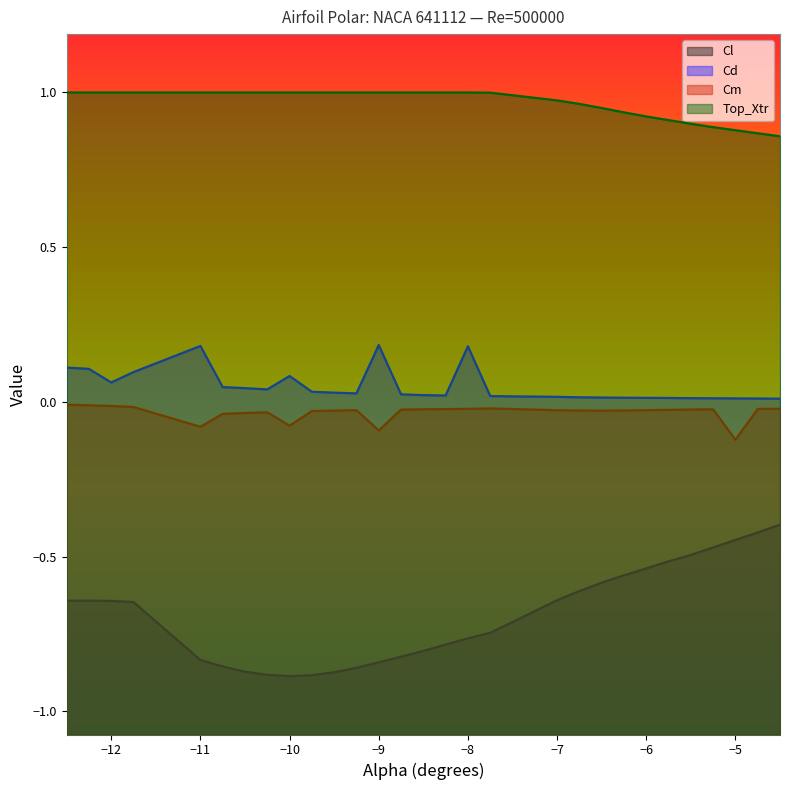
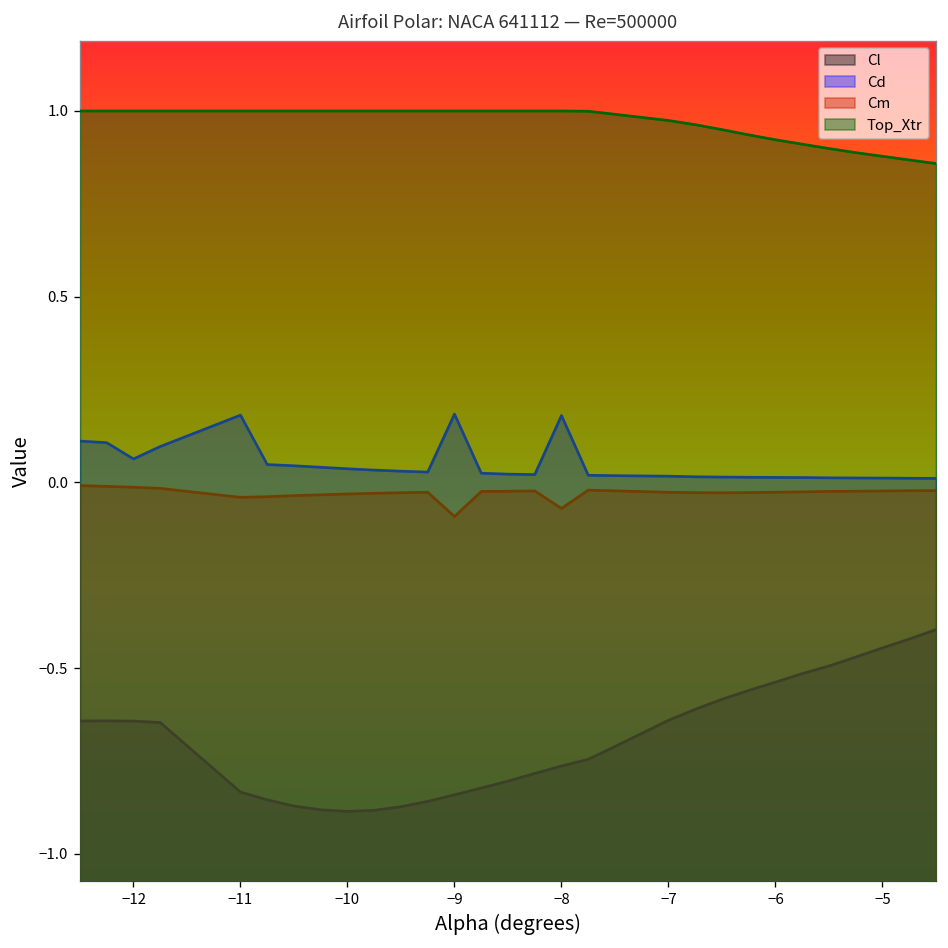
Cm, −11: -0.08 -> -0.04
Cd, −10: 0.08 -> 0.04
Cm, −10: -0.08 -> -0.03
Cm, −8: -0.02 -> -0.07
Cm, −5: -0.12 -> -0.02
